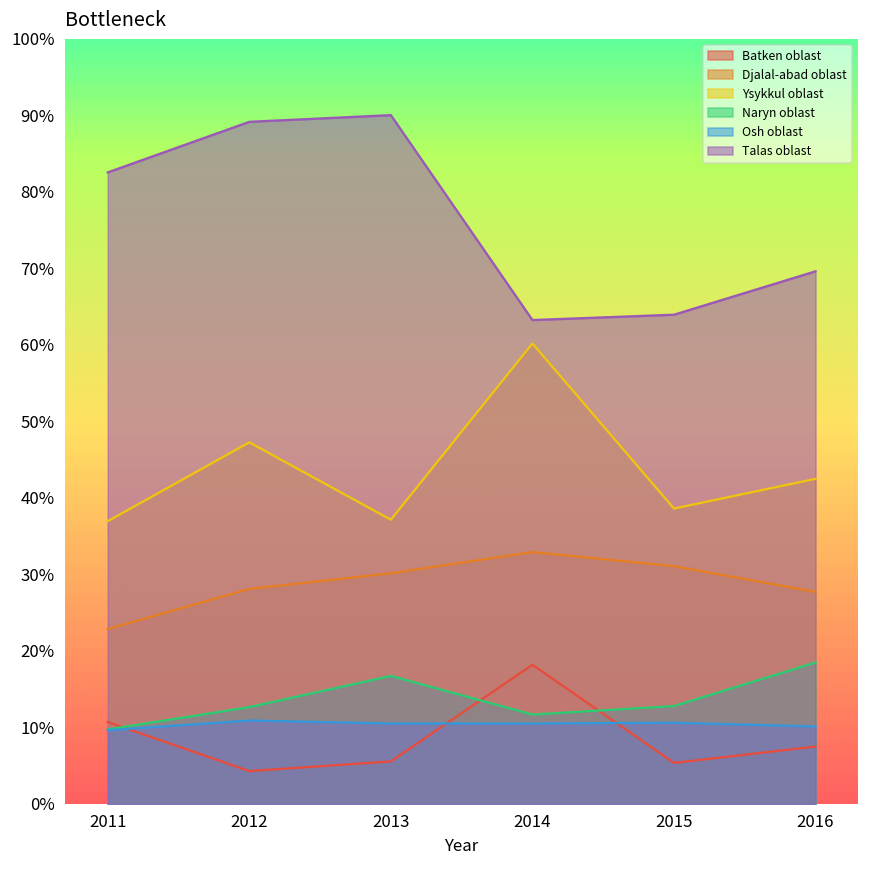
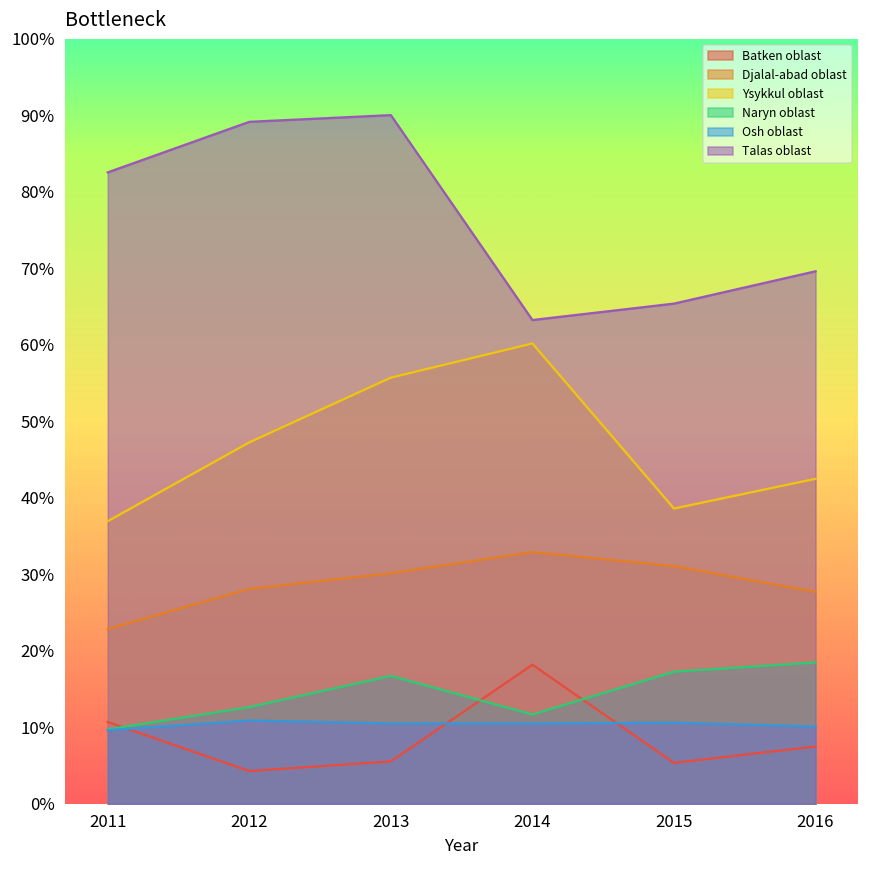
Ysykkul oblast, 2013: 37% -> 56%
Naryn oblast, 2015: 13% -> 17%
Talas oblast, 2015: 64% -> 65%
